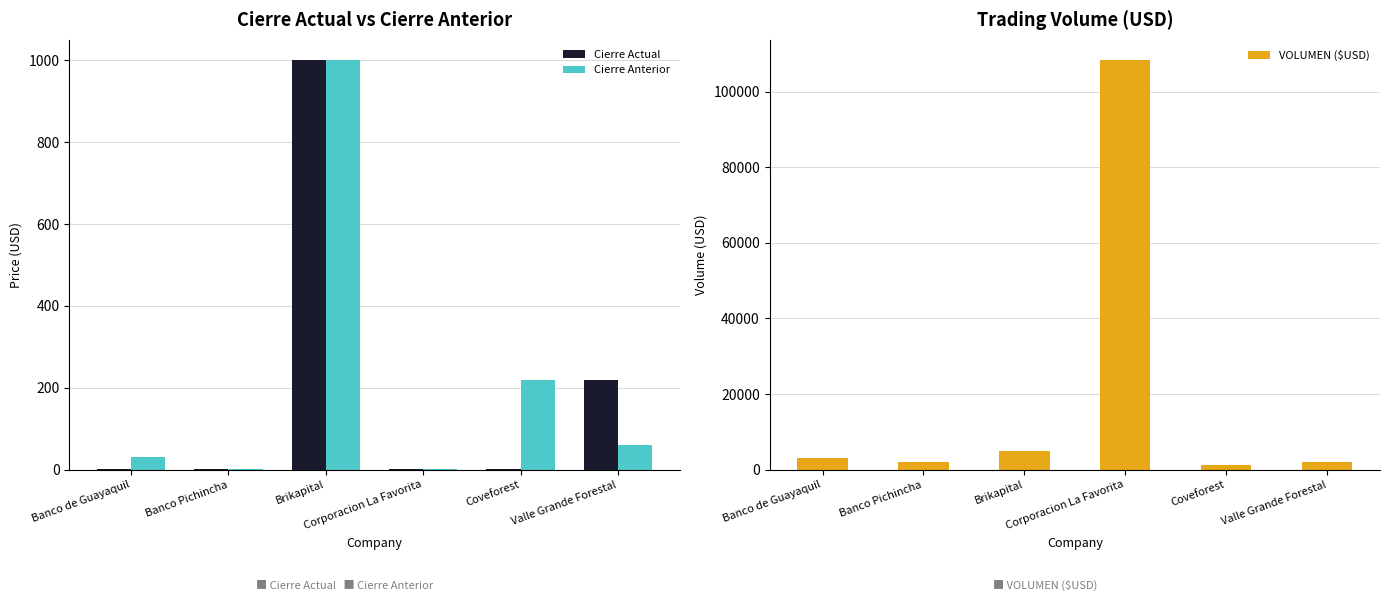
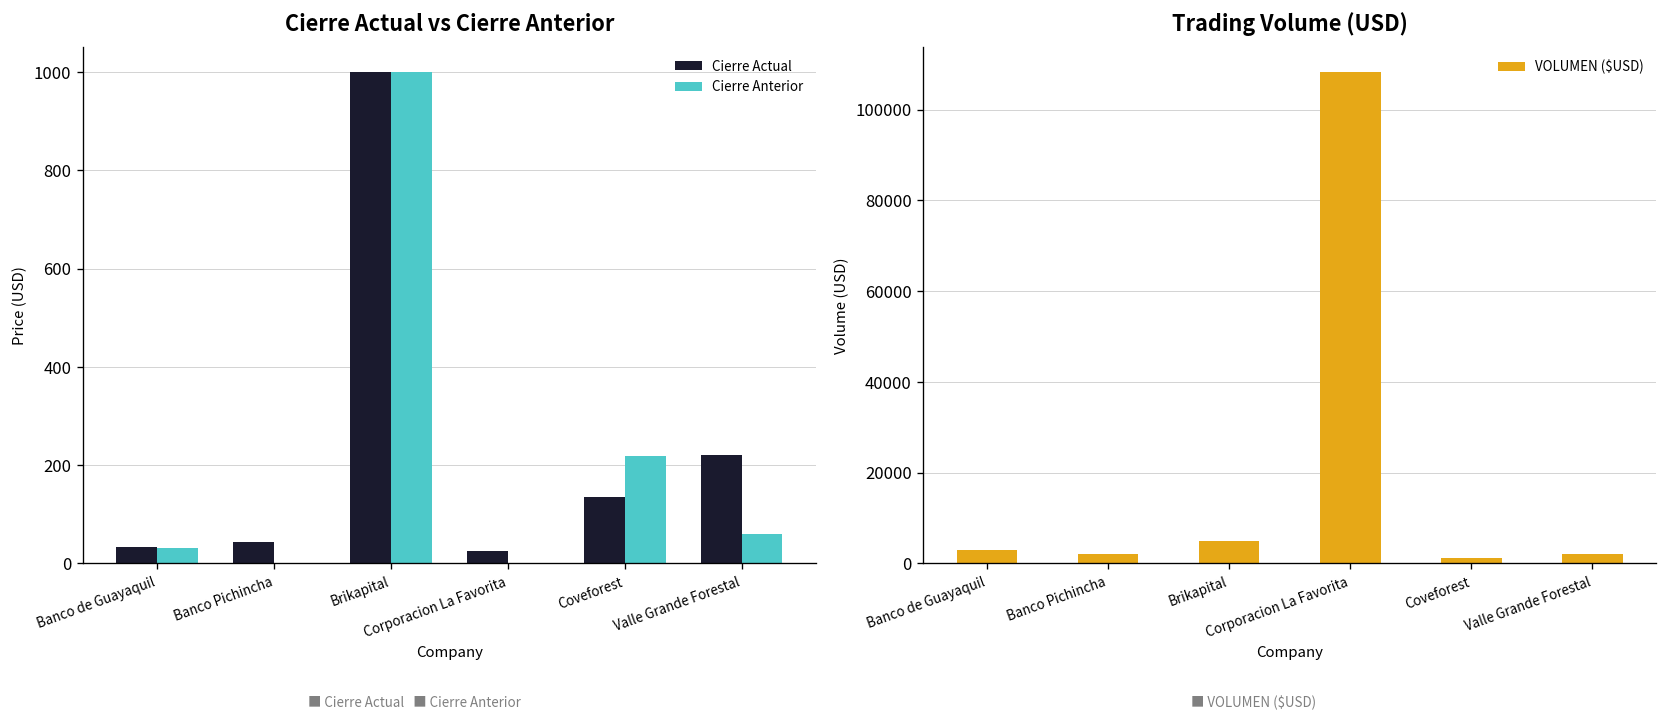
Cierre Actual vs Cierre Anterior, Cierre Actual, Banco de Guayaquil: 0 -> 30
Cierre Actual vs Cierre Anterior, Cierre Actual, Banco Pichincha: 0 -> 40
Cierre Actual vs Cierre Anterior, Cierre Actual, Corporacion La Favorita: 0 -> 30
Cierre Actual vs Cierre Anterior, Cierre Actual, Coveforest: 0 -> 130
